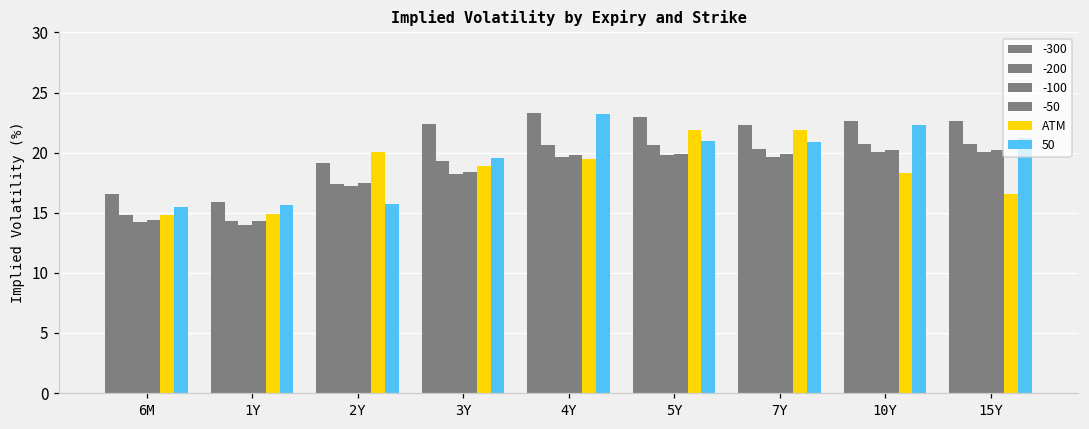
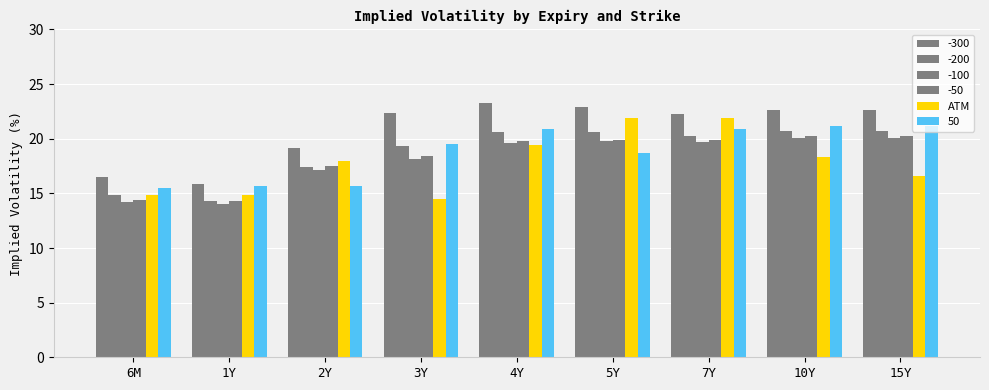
ATM, 2Y: 20.0 -> 17.9
ATM, 3Y: 18.9 -> 14.4
50, 4Y: 23.2 -> 20.9
50, 5Y: 20.9 -> 18.7
50, 10Y: 22.3 -> 21.2
